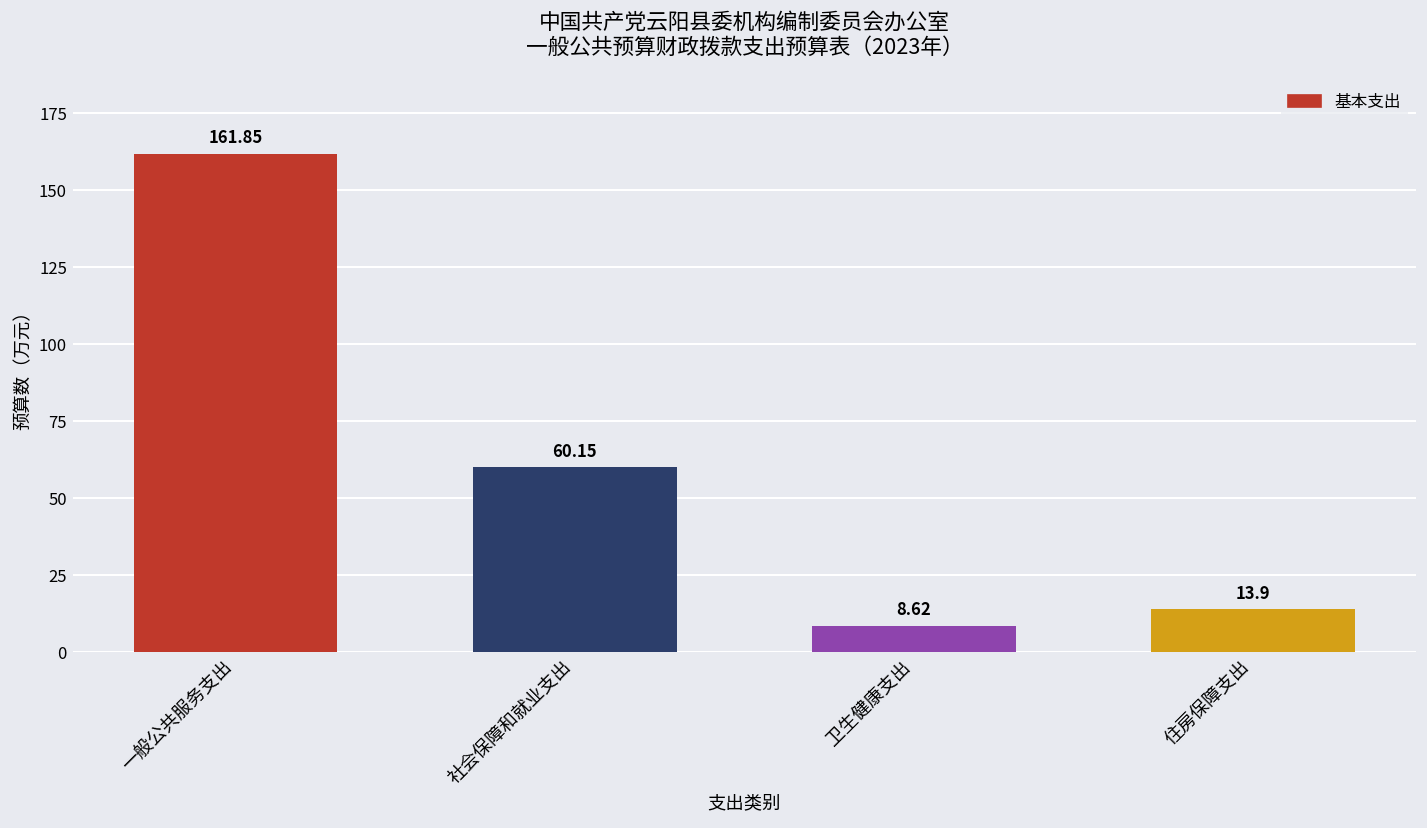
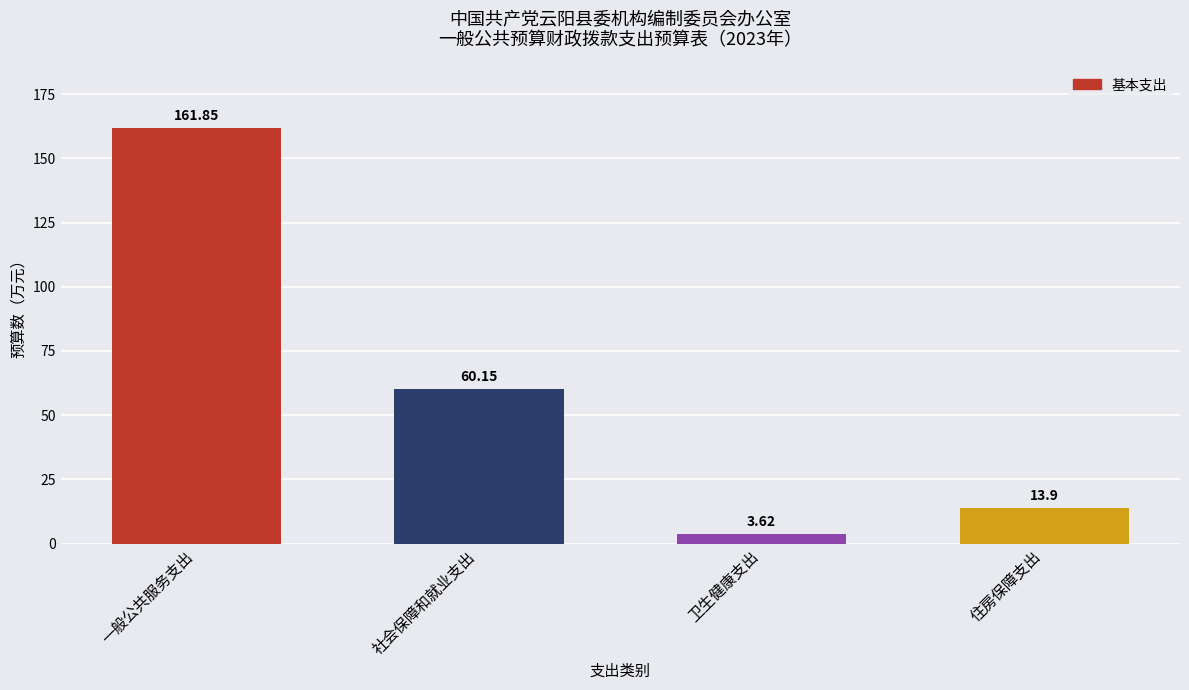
卫生健康支出: 8.62 -> 3.62
